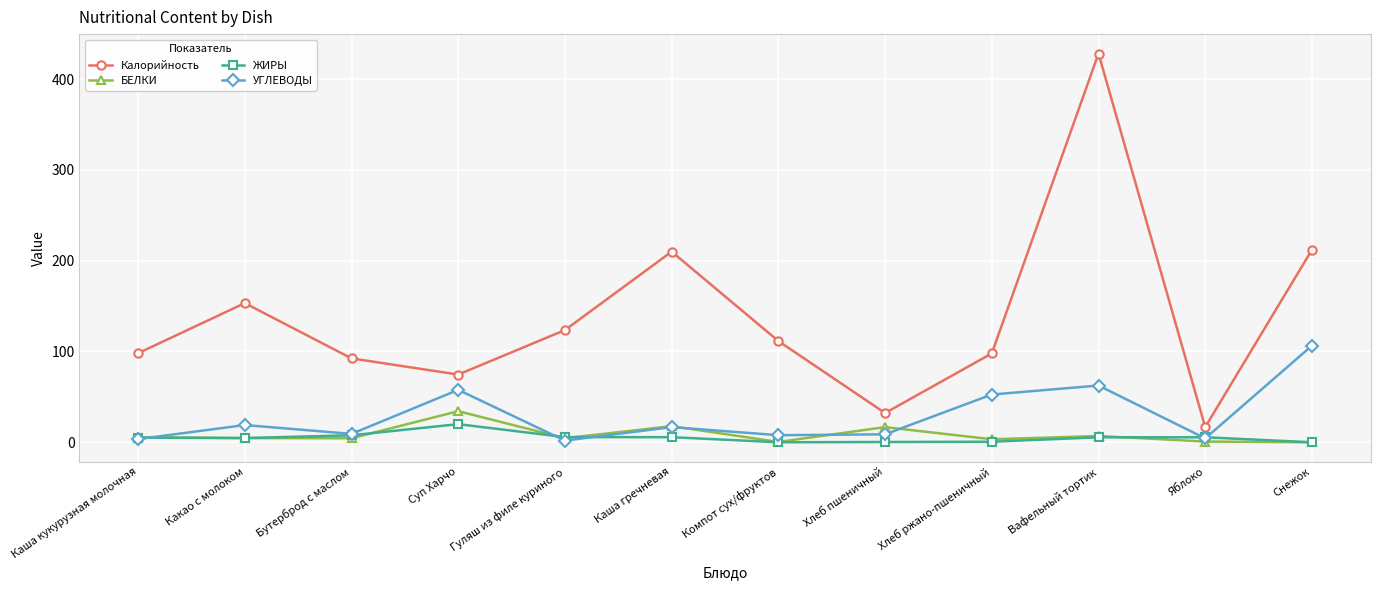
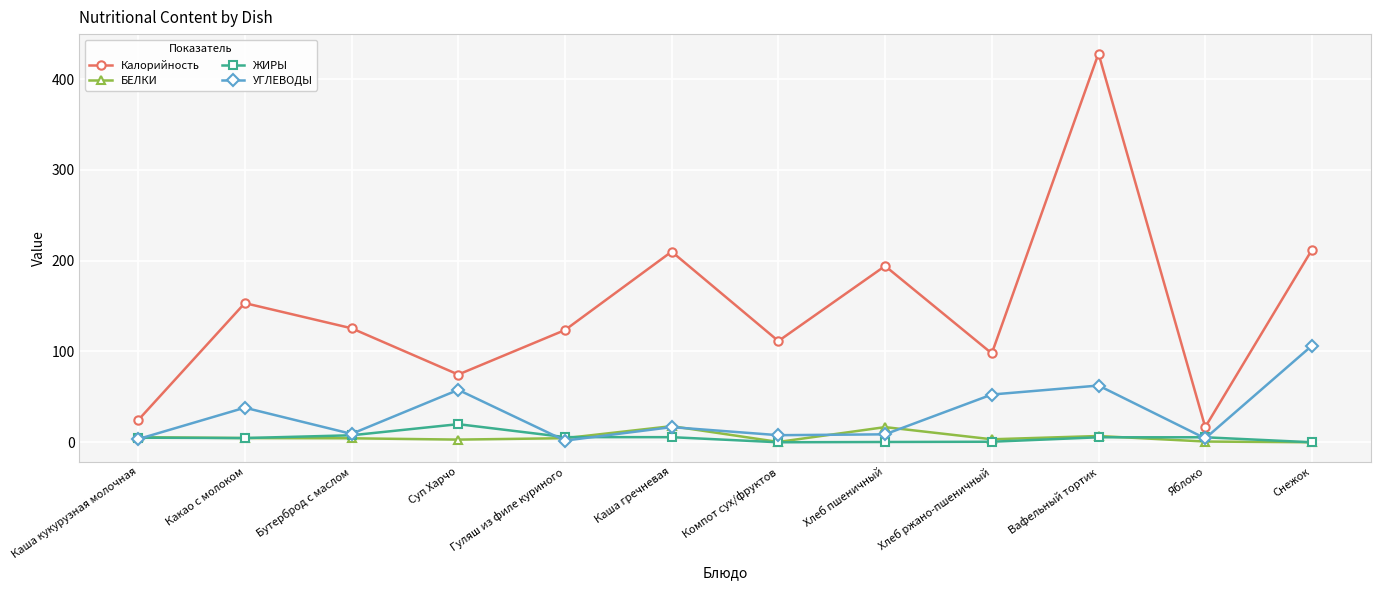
Калорийность, Каша кукурузная молочная: 100 -> 20
УГЛЕВОДЫ, Какао с молоком: 20 -> 40
Калорийность, Бутерброд с маслом: 90 -> 130
БЕЛКИ, Суп Харчо: 30 -> 0
Калорийность, Хлеб пшеничный: 30 -> 190
